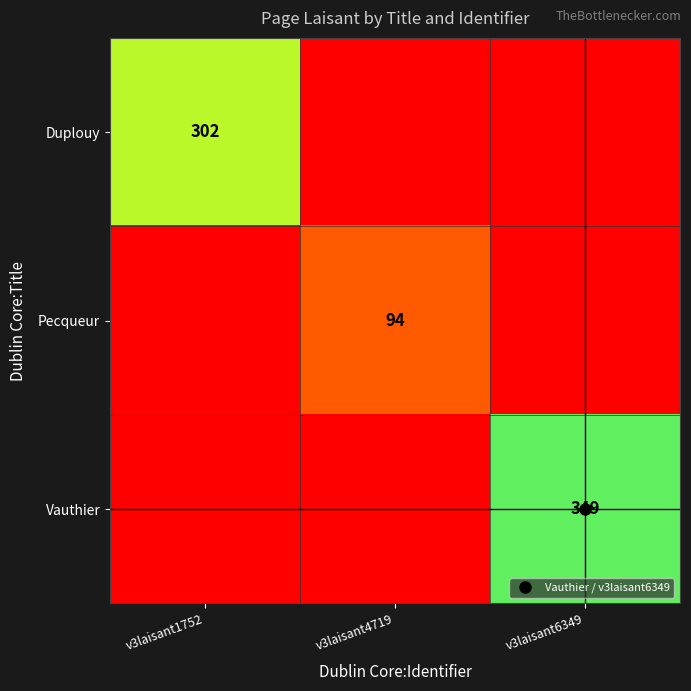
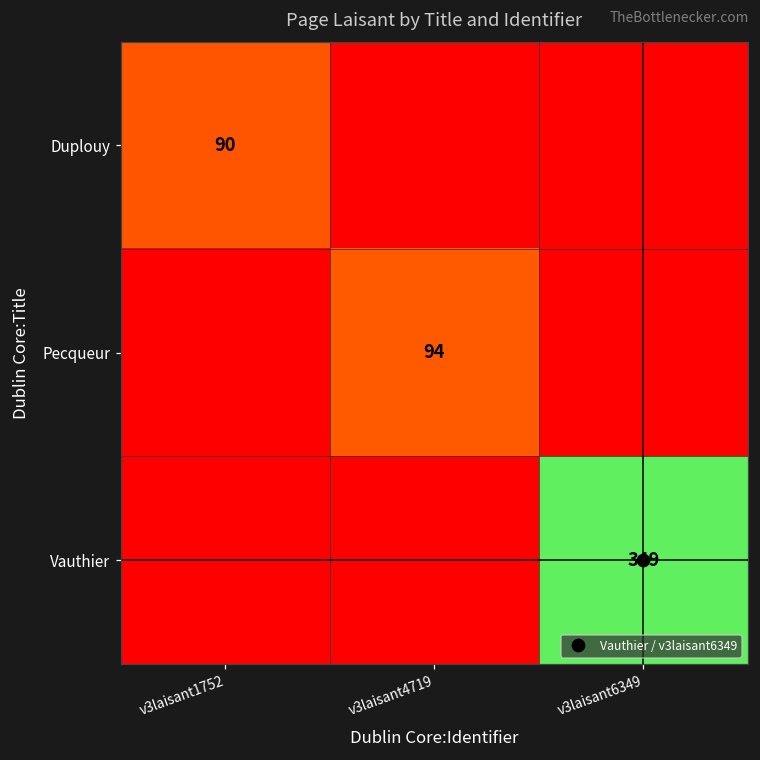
Duplouy, v3laisant1752: 302 -> 90
